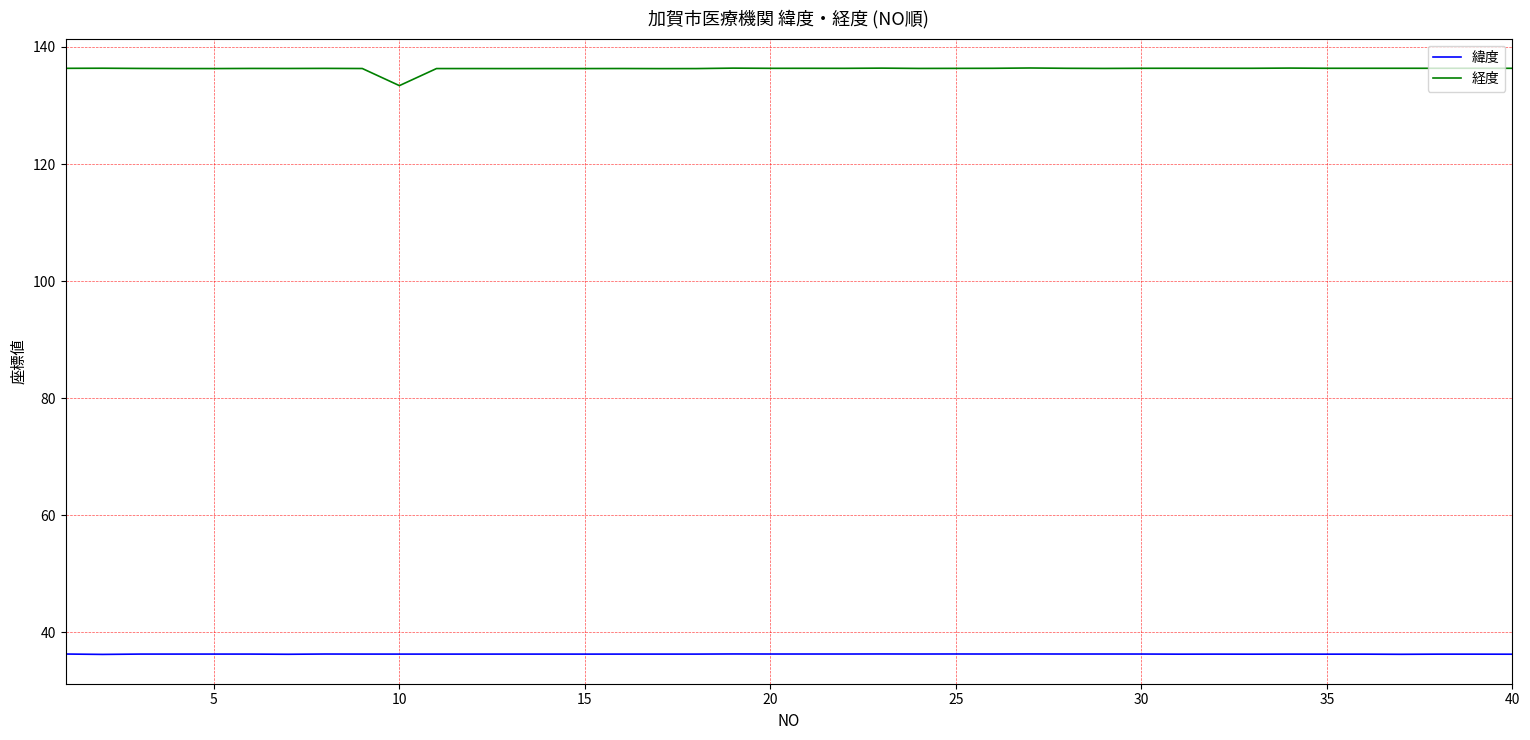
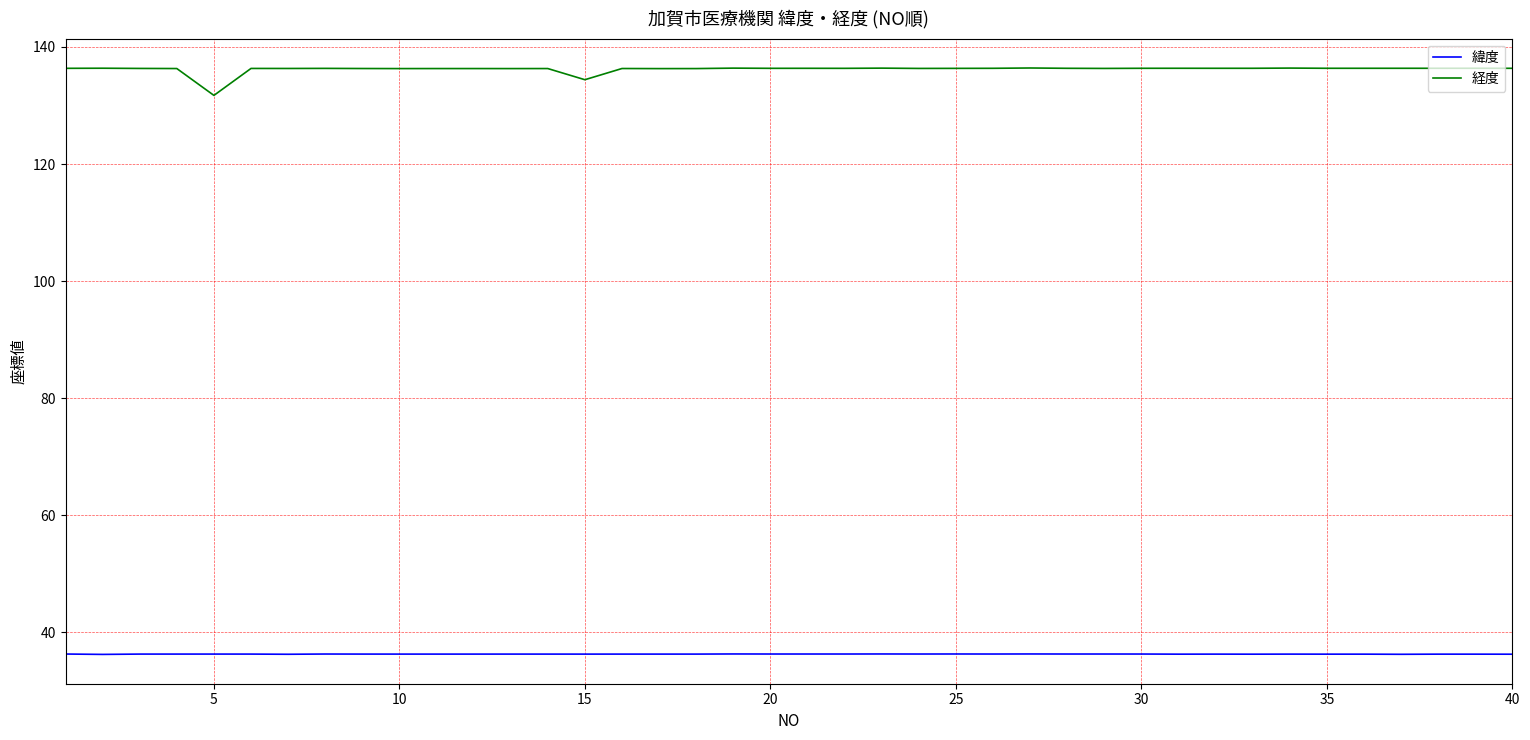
経度, 5: 136 -> 132
経度, 10: 133 -> 136
経度, 15: 136 -> 134
